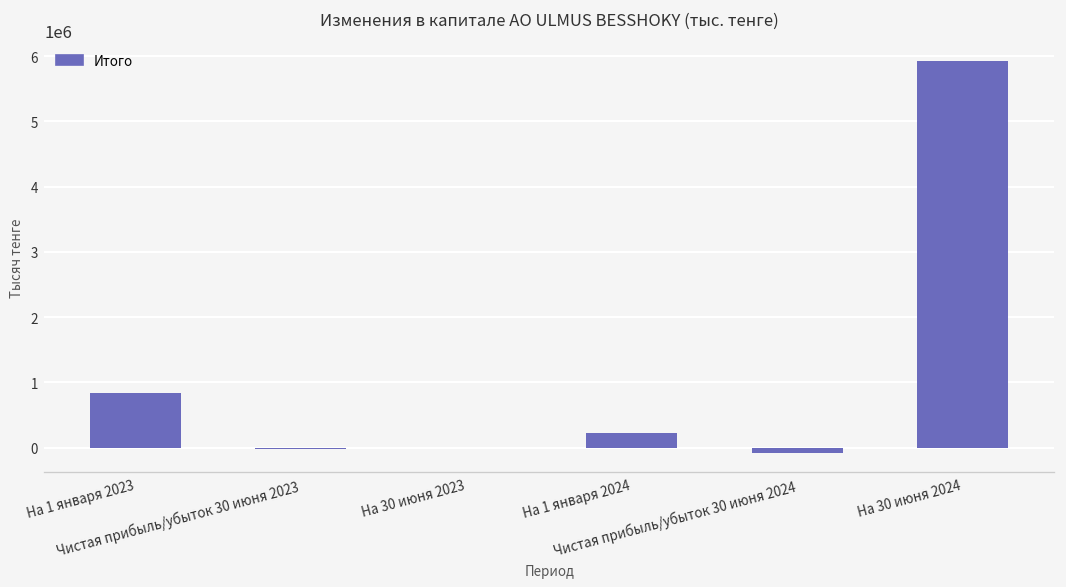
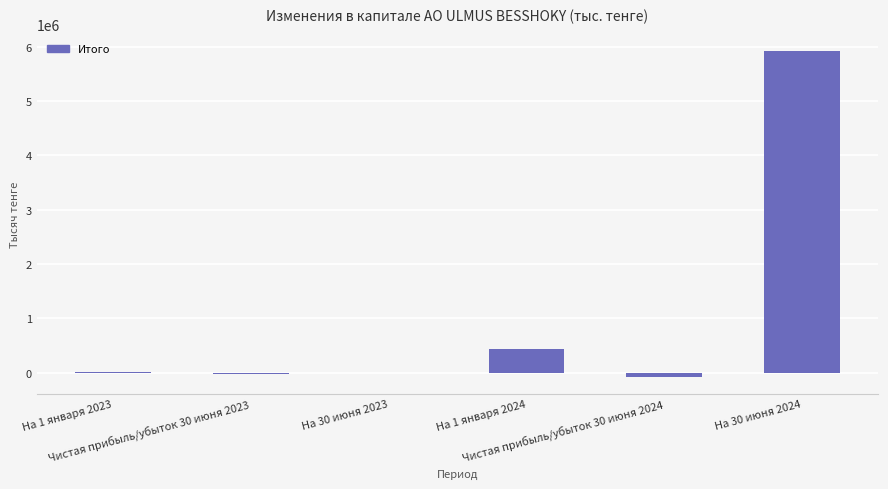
На 1 января 2023: 800000 -> 0
На 1 января 2024: 200000 -> 400000
